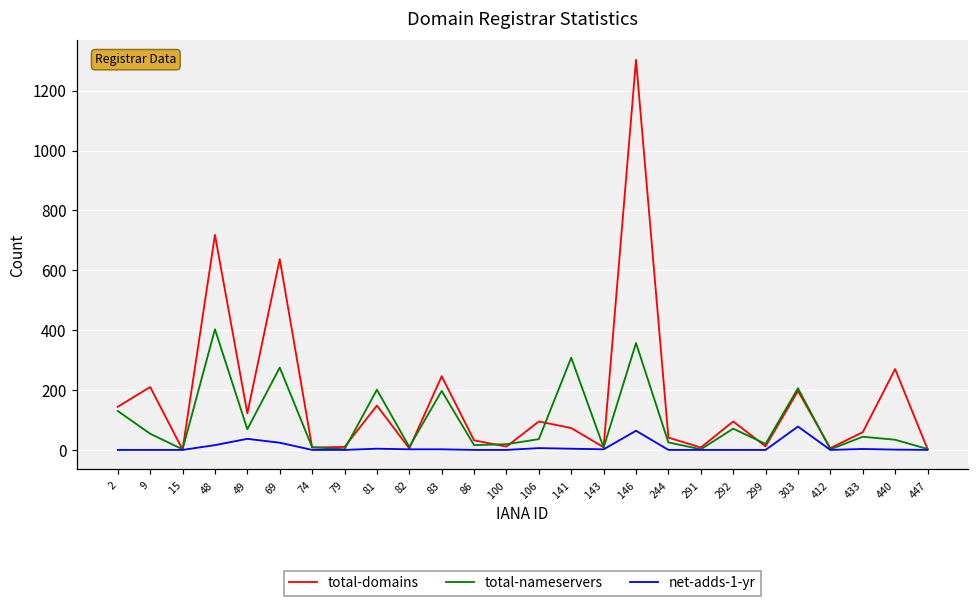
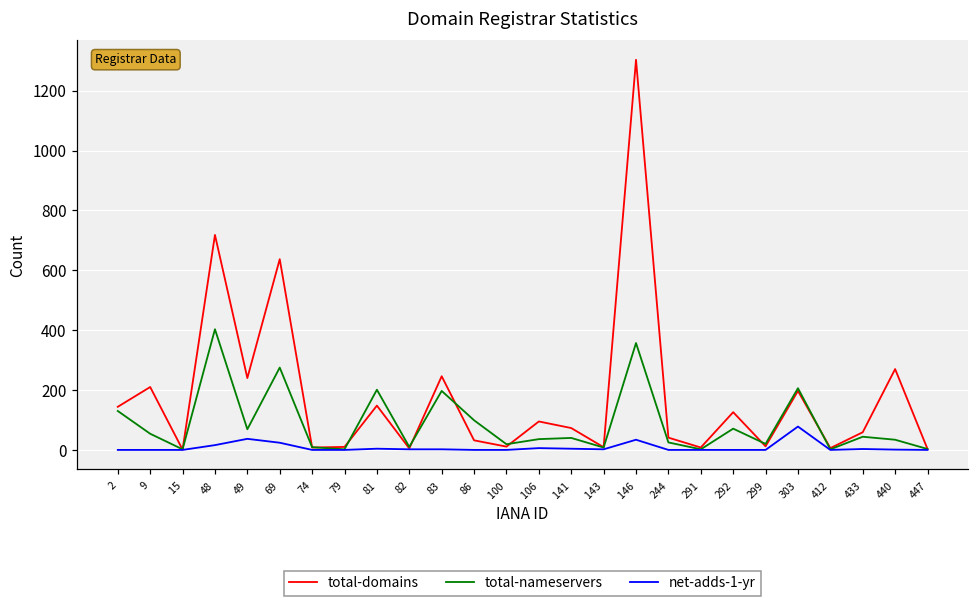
total-domains, 49: 120 -> 240
total-nameservers, 86: 20 -> 100
total-nameservers, 141: 310 -> 40
net-adds-1-yr, 146: 60 -> 30
total-domains, 292: 100 -> 130
